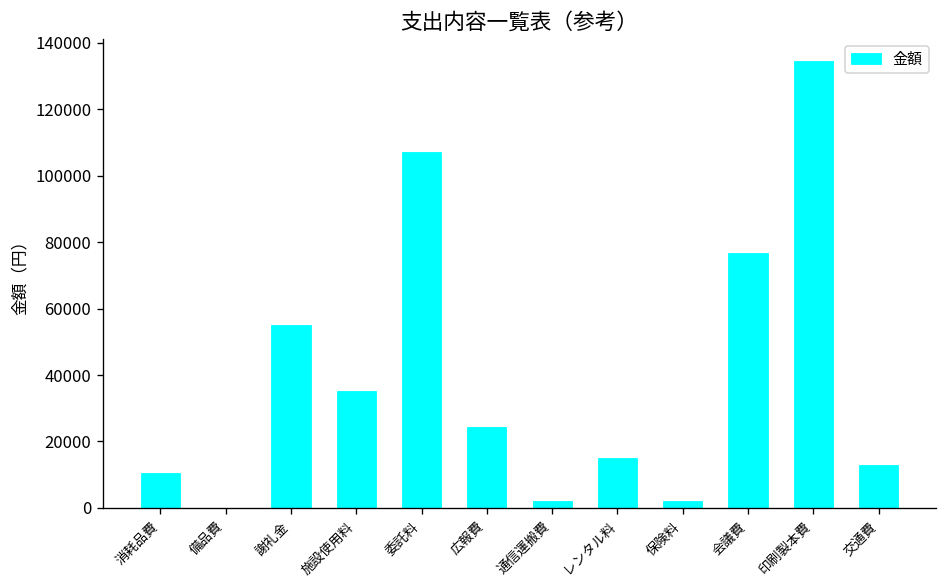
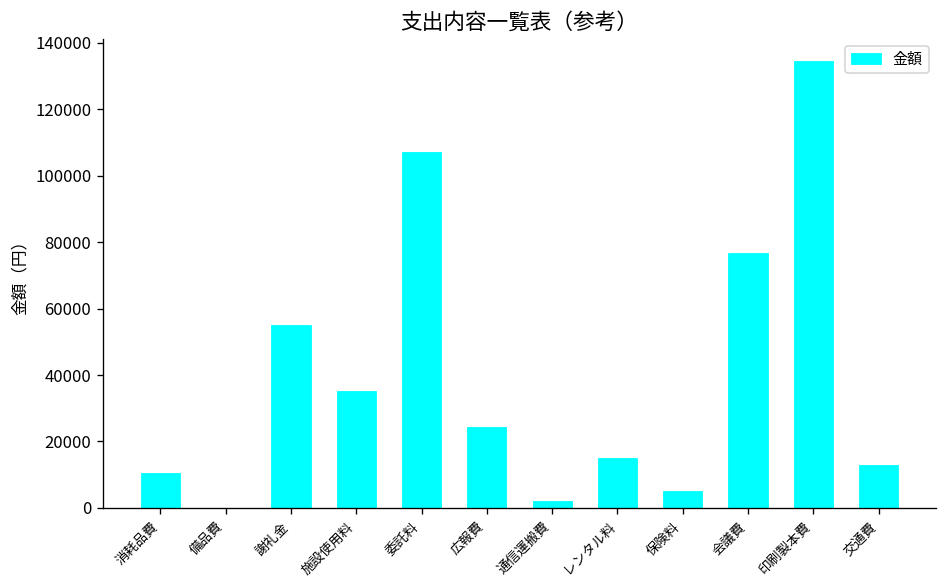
保険料: 2000 -> 5000
